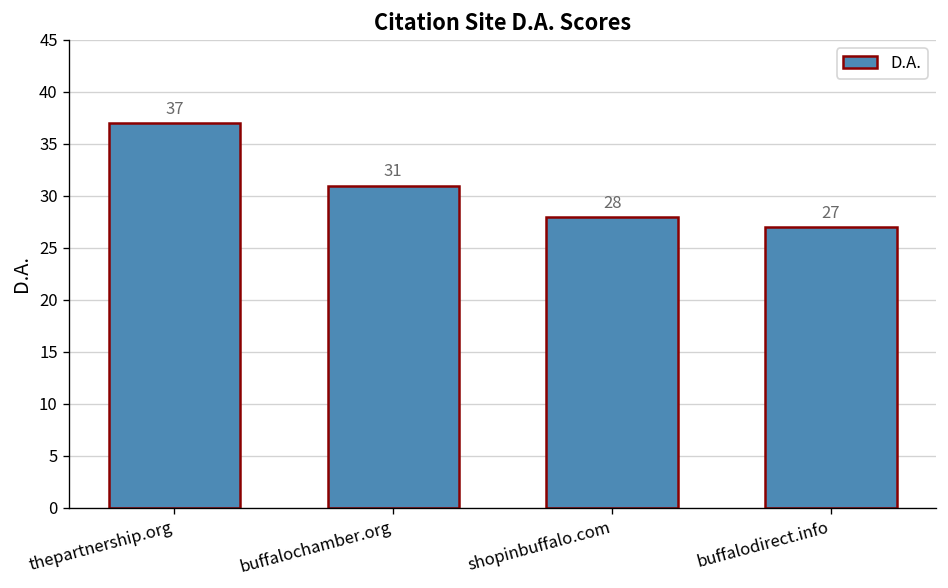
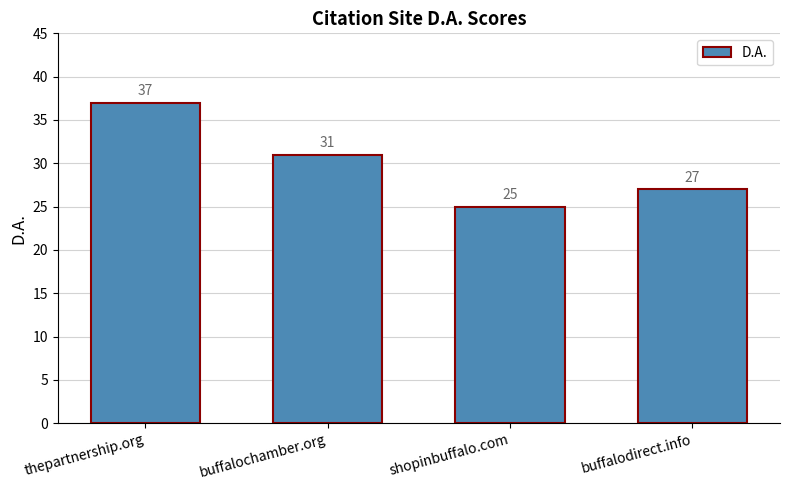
shopinbuffalo.com: 28 -> 25
